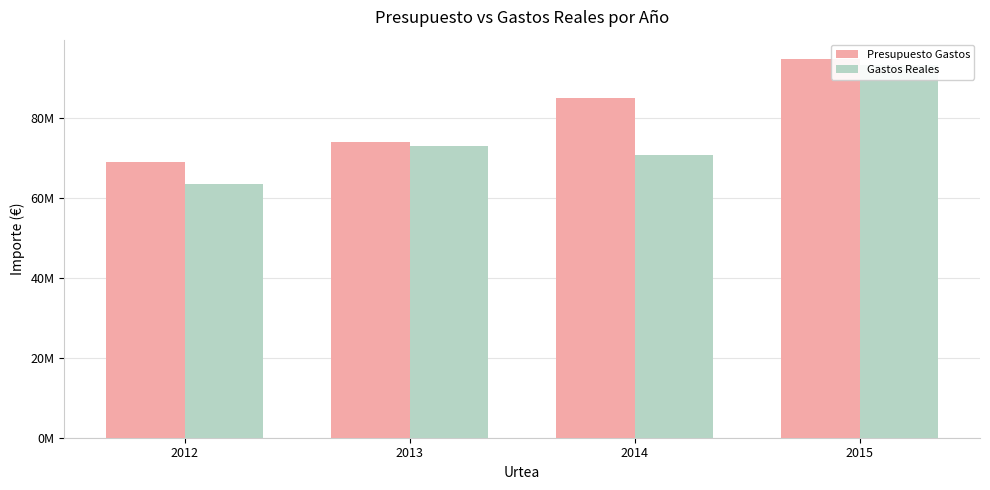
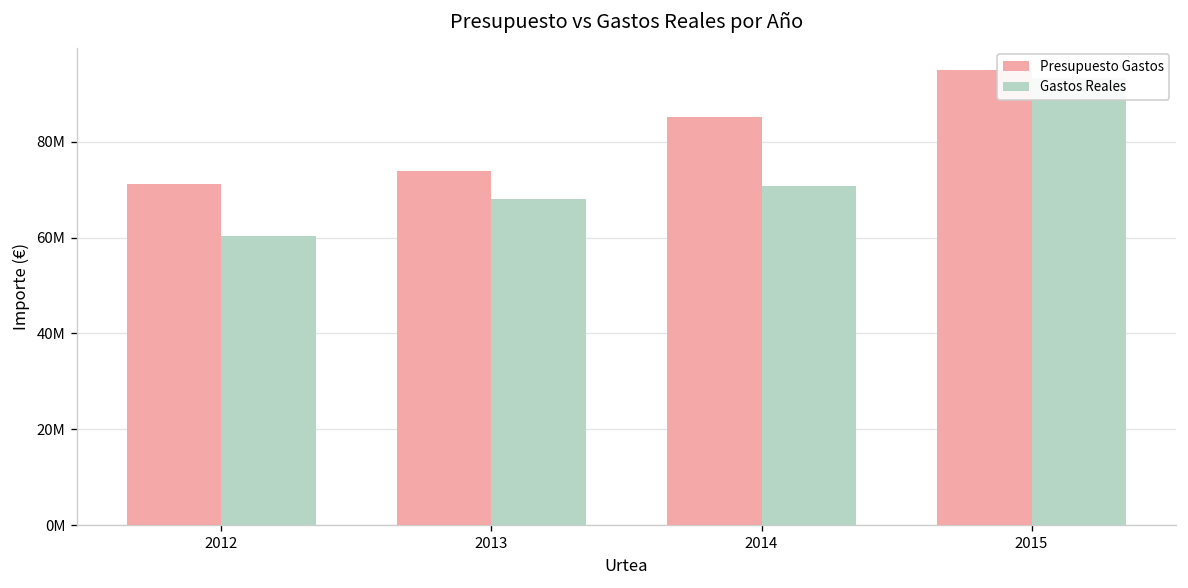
Presupuesto Gastos, 2012: 69000000 -> 71000000
Gastos Reales, 2012: 63000000 -> 60000000
Gastos Reales, 2013: 73000000 -> 68000000
